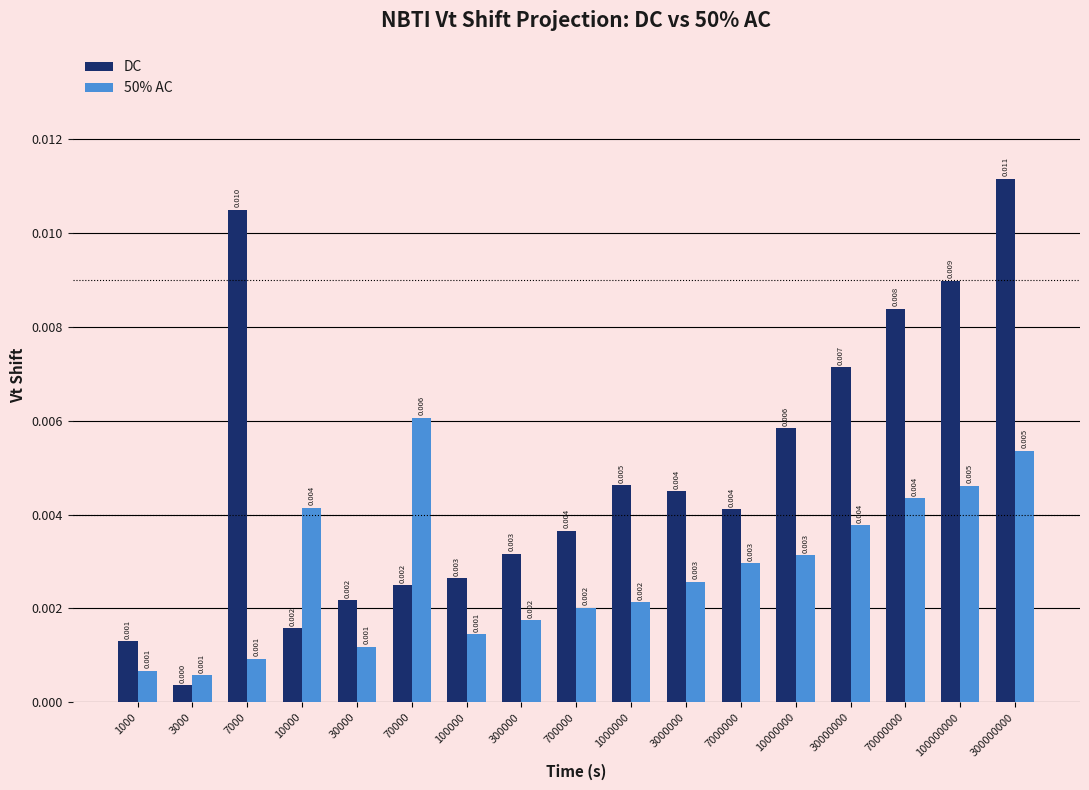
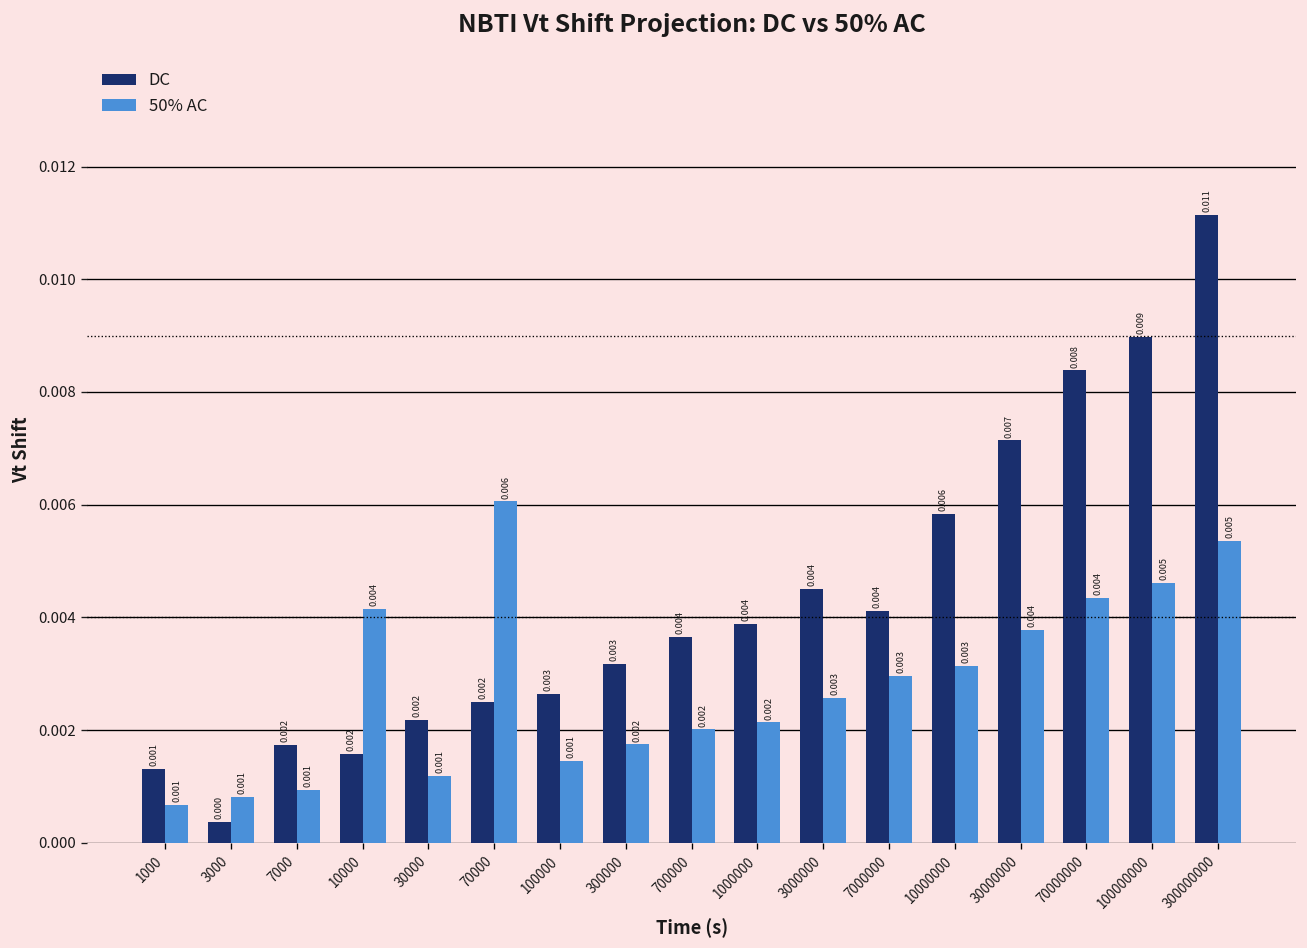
50% AC, 3000: 0.0006 -> 0.0008
DC, 7000: 0.010 -> 0.002
DC, 1000000: 0.005 -> 0.004
